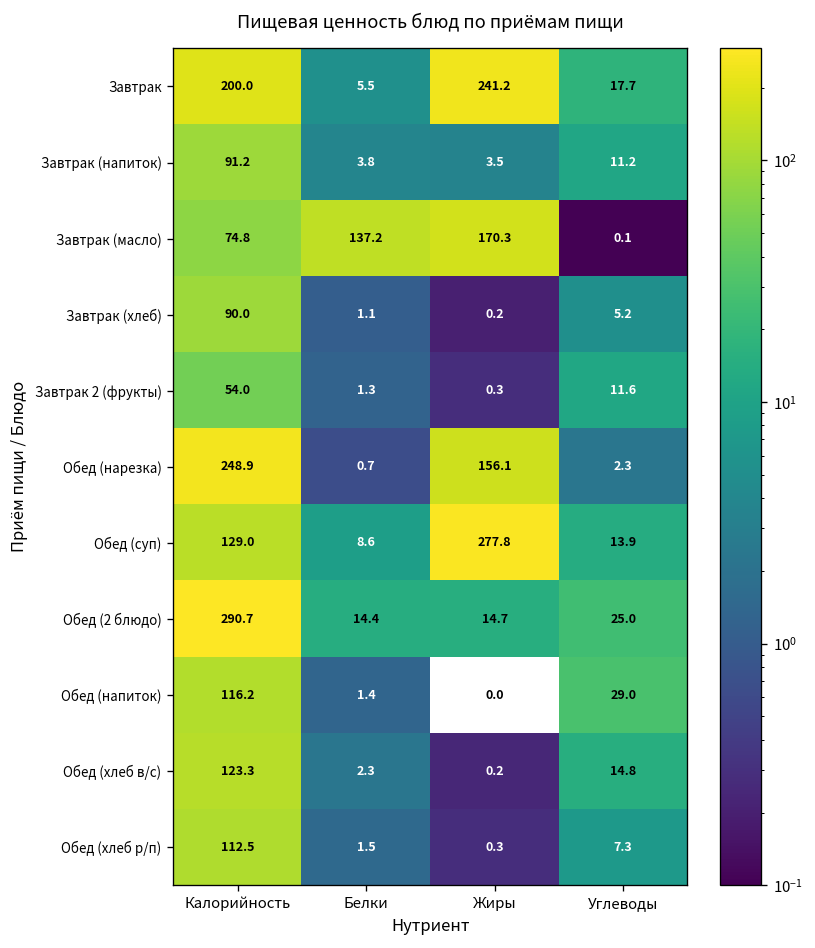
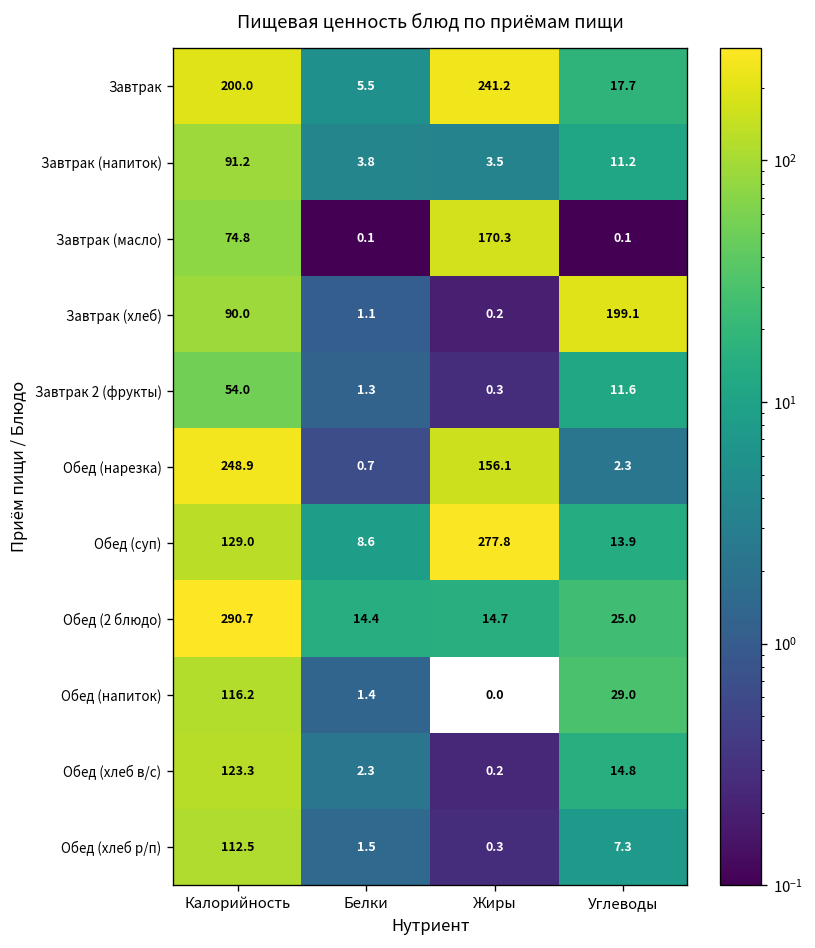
Завтрак (масло), Белки: 137.2 -> 0.1
Завтрак (хлеб), Углеводы: 5.2 -> 199.1
